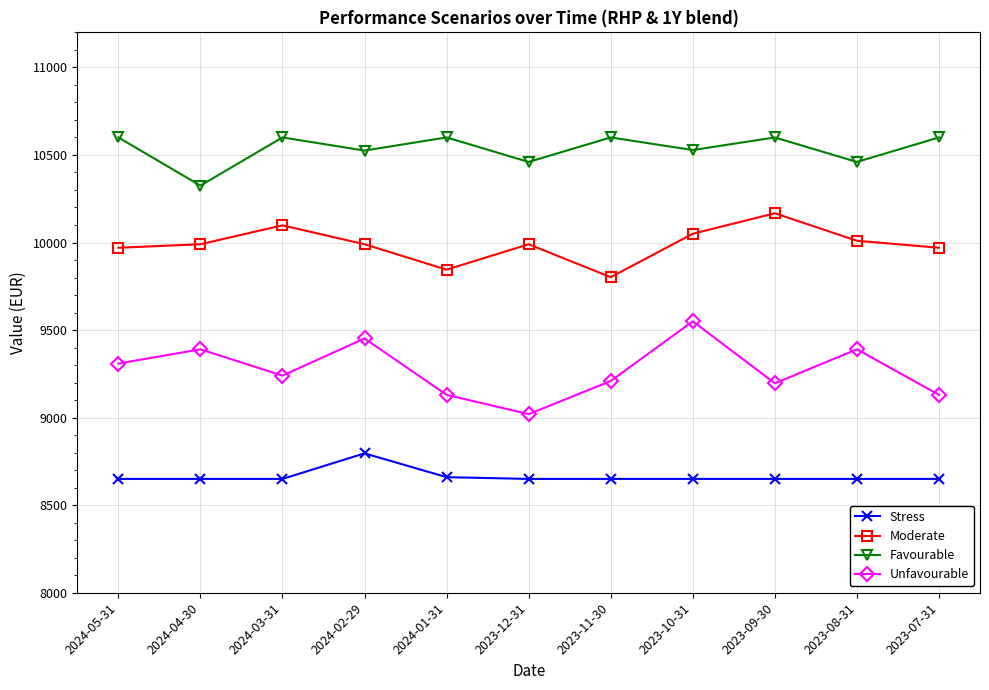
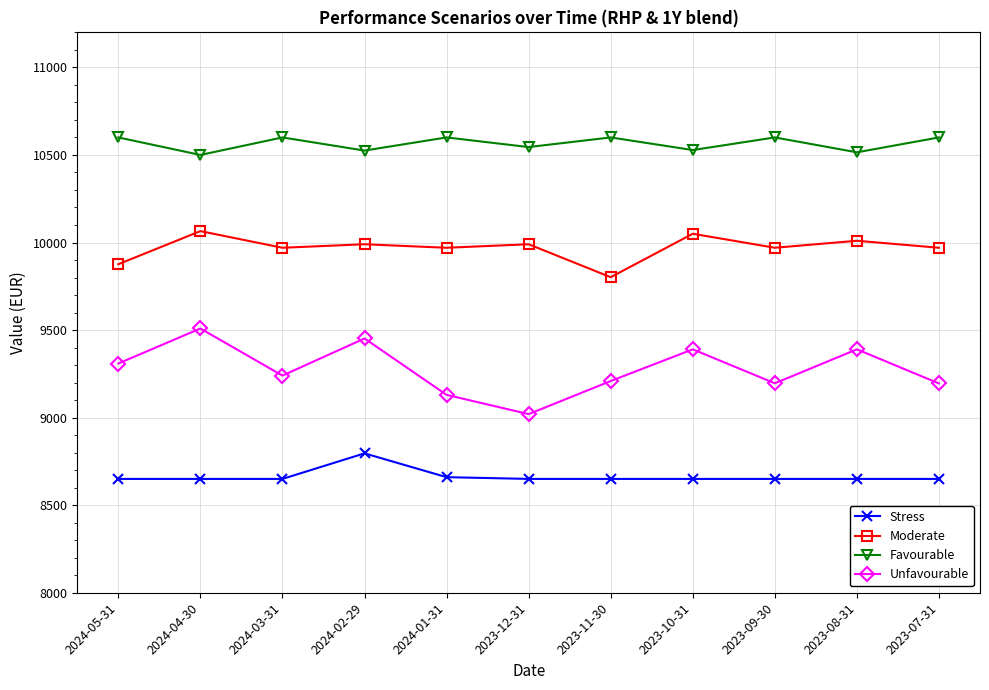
Moderate, 2024-05-31: 9970 -> 9880
Moderate, 2024-04-30: 9990 -> 10070
Favourable, 2024-04-30: 10330 -> 10500
Unfavourable, 2024-04-30: 9390 -> 9510
Moderate, 2024-03-31: 10100 -> 9970
Moderate, 2024-01-31: 9850 -> 9970
Favourable, 2023-12-31: 10460 -> 10550
Unfavourable, 2023-10-31: 9550 -> 9390
Moderate, 2023-09-30: 10170 -> 9970
Favourable, 2023-08-31: 10460 -> 10520
Unfavourable, 2023-07-31: 9130 -> 9200
